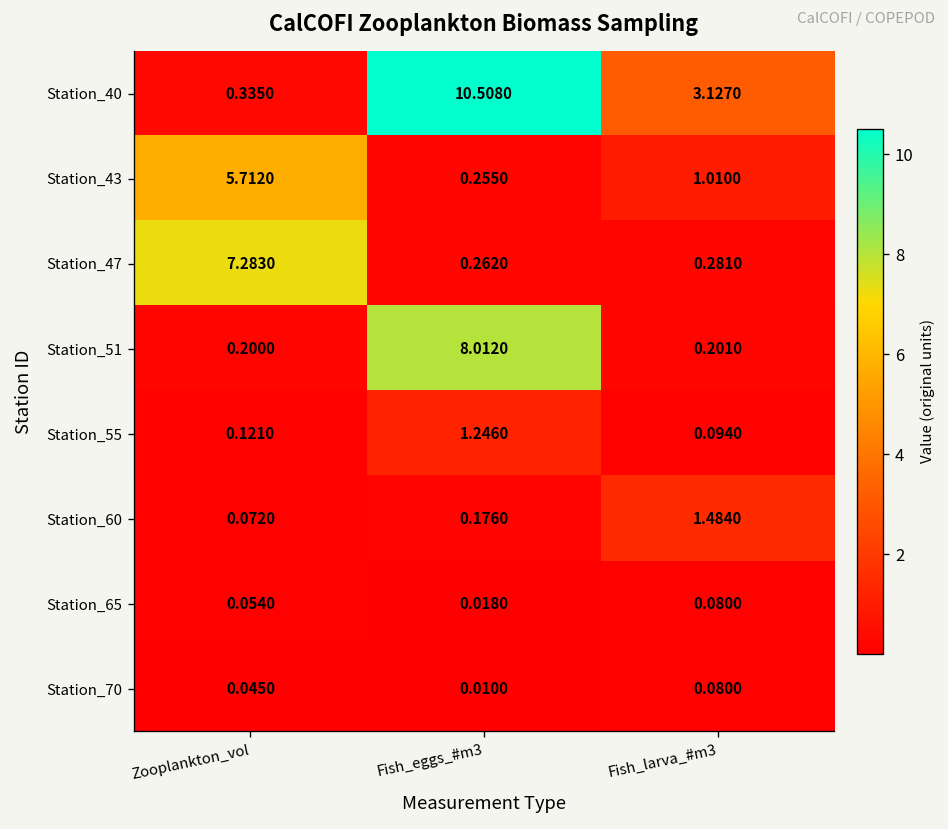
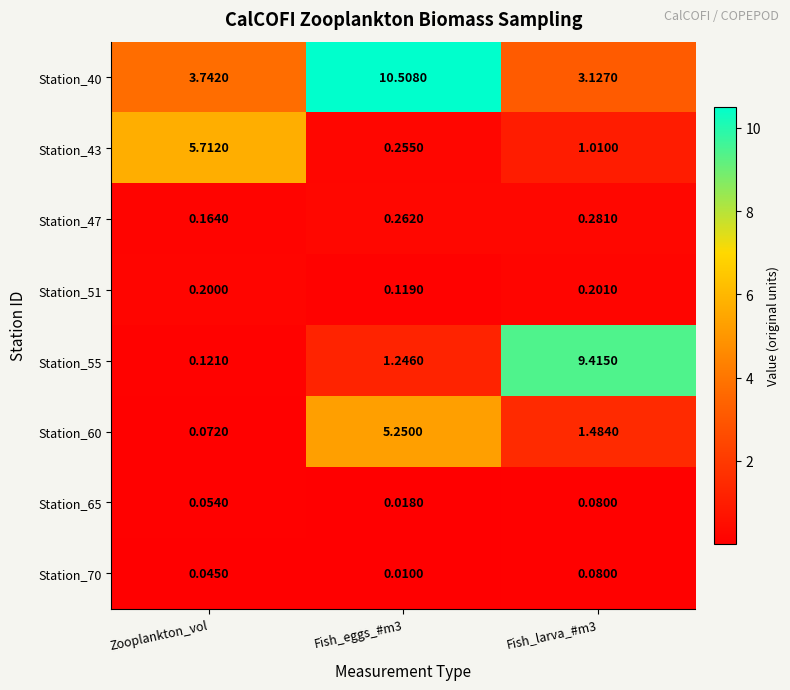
Station_40, Zooplankton_vol: 0.3350 -> 3.7420
Station_47, Zooplankton_vol: 7.2830 -> 0.1640
Station_51, Fish_eggs_#m3: 8.0120 -> 0.1190
Station_55, Fish_larva_#m3: 0.0940 -> 9.4150
Station_60, Fish_eggs_#m3: 0.1760 -> 5.2500
